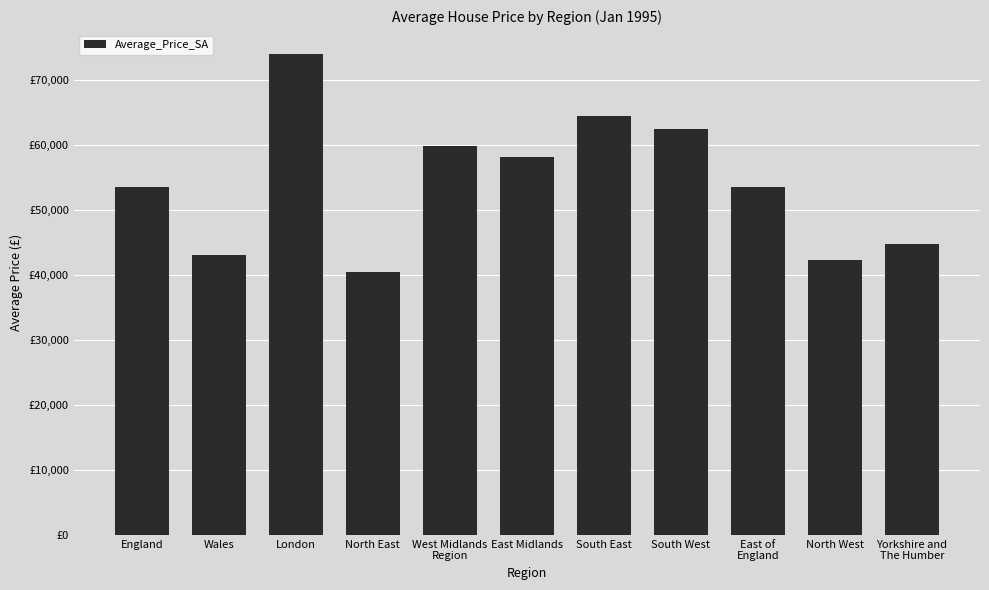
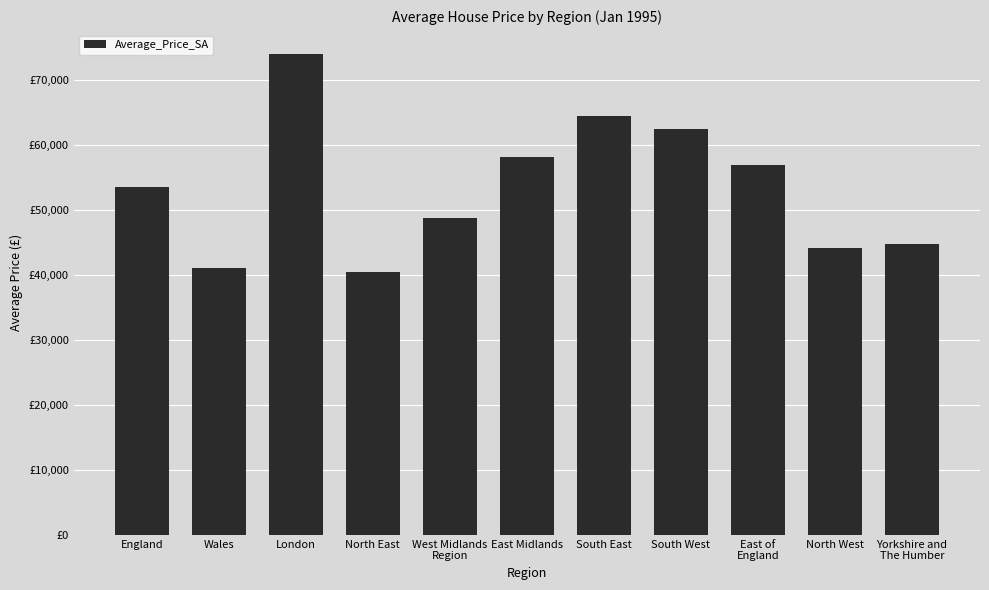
Wales: £43,000 -> £41,000
West Midlands Region: £60,000 -> £49,000
East of England: £53,000 -> £57,000
North West: £42,000 -> £44,000
